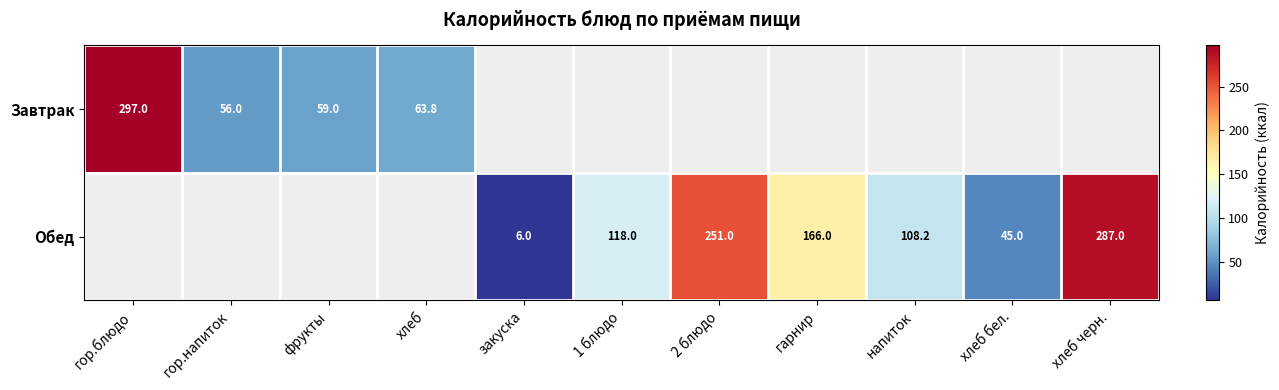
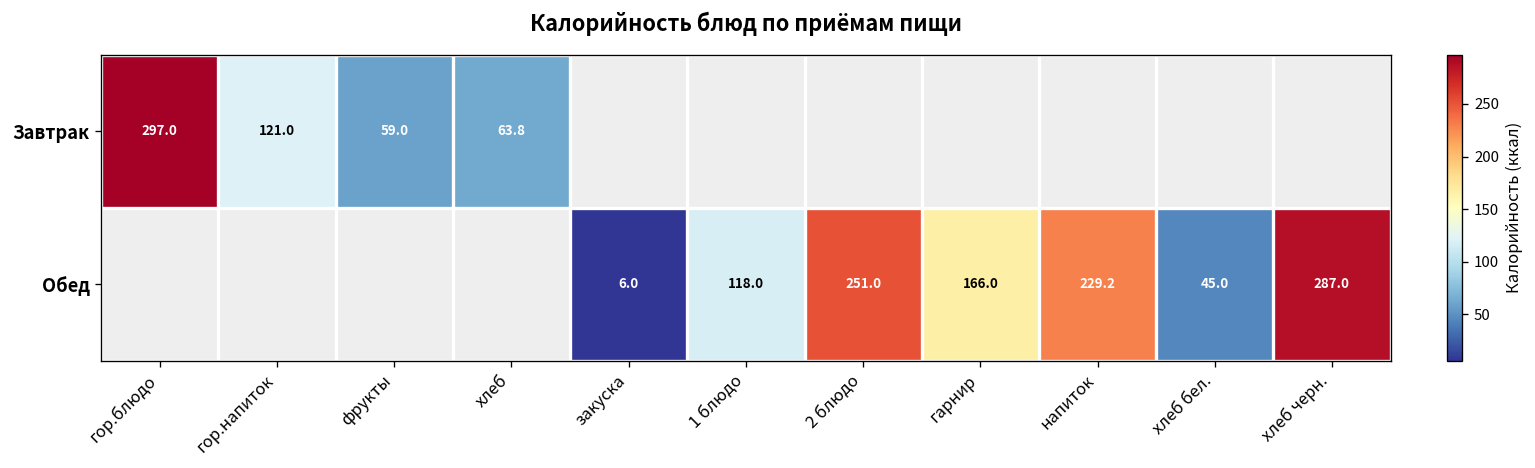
Завтрак, гор.напиток: 56.0 -> 121.0
Обед, напиток: 108.2 -> 229.2
